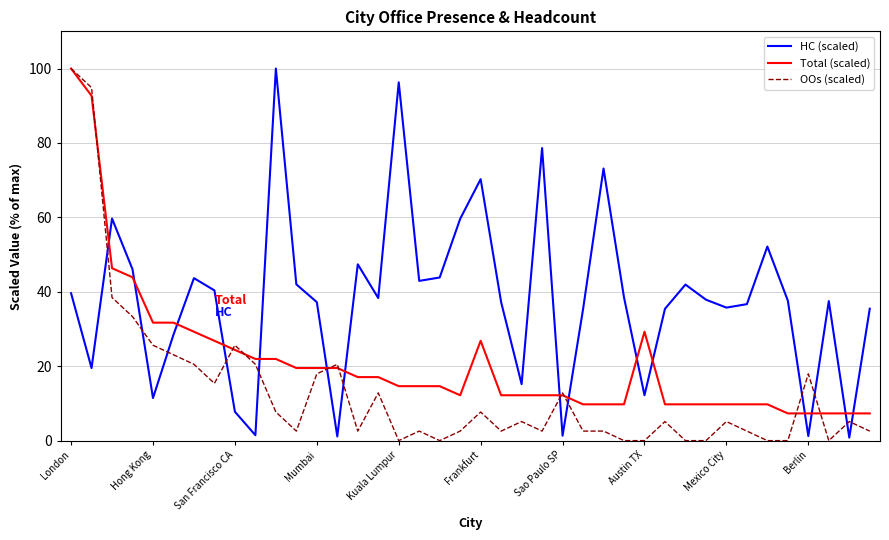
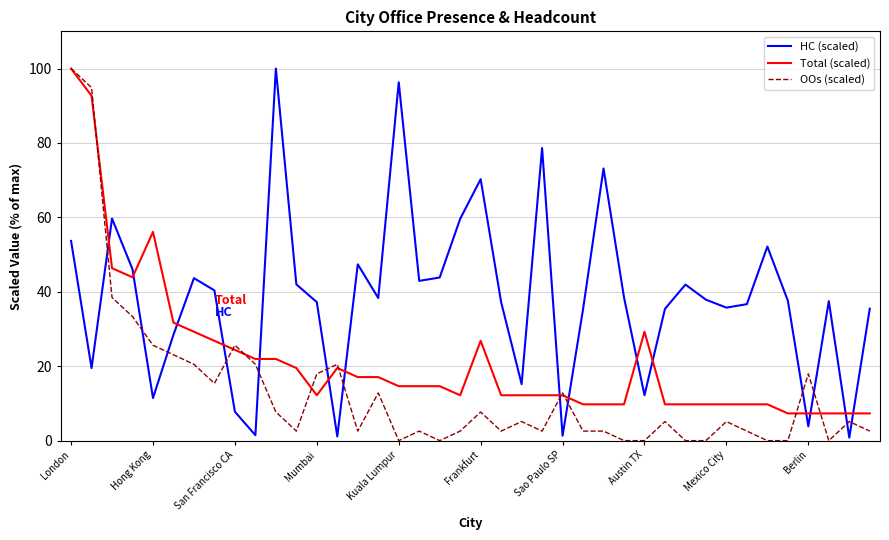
HC (scaled), London: 40 -> 54
Total (scaled), Hong Kong: 32 -> 56
Total (scaled), Mumbai: 20 -> 12
HC (scaled), Berlin: 1 -> 4
